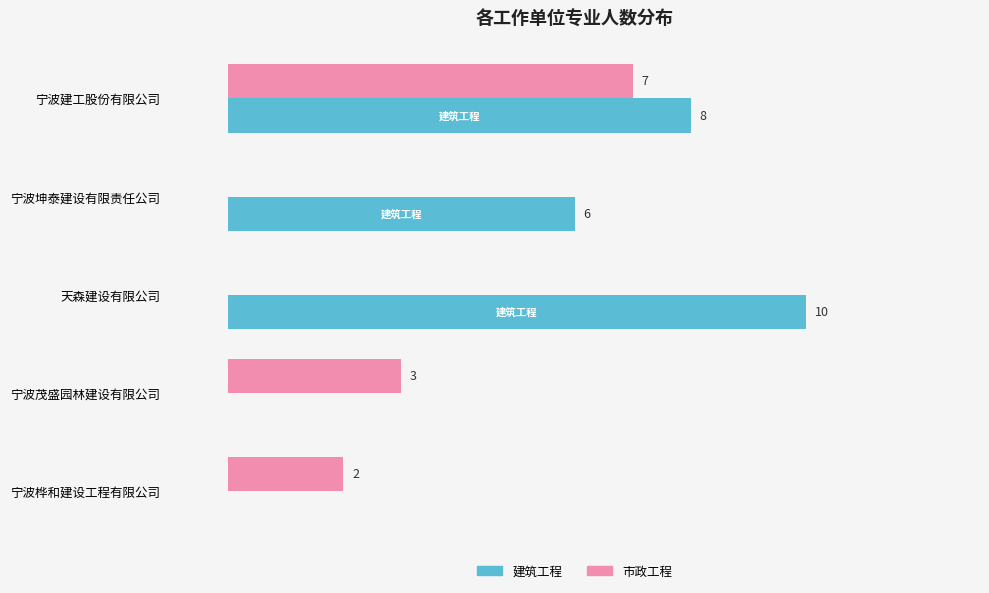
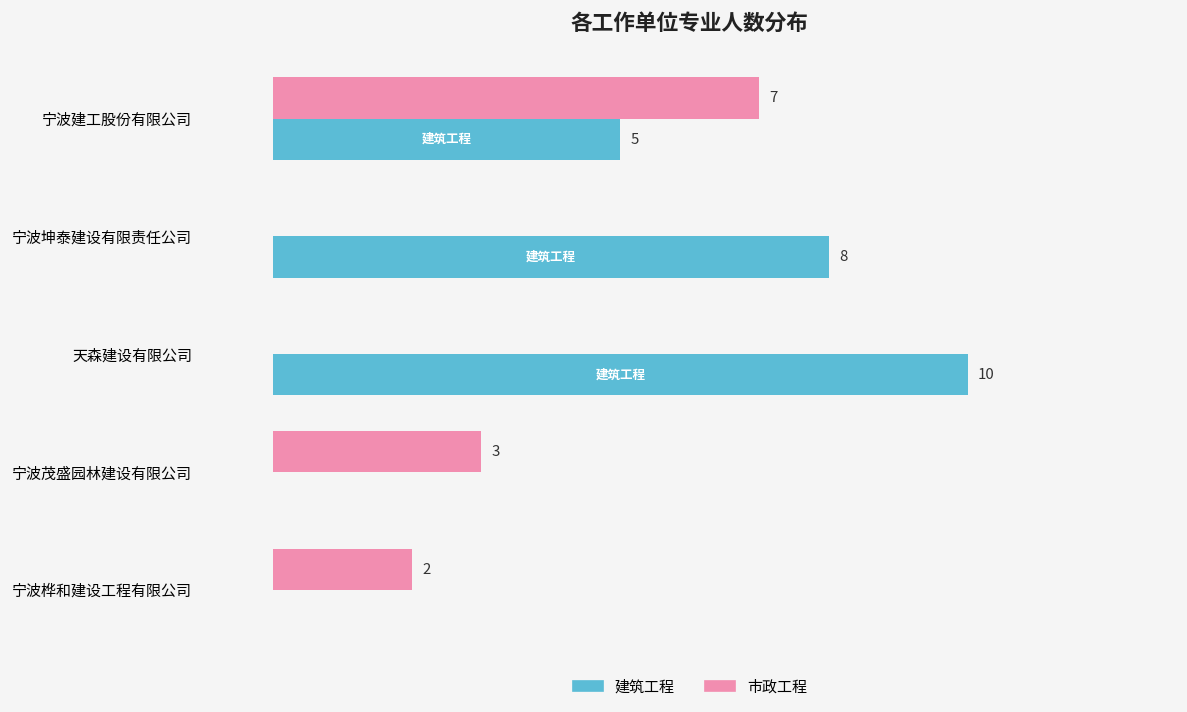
建筑工程, 宁波建工股份有限公司: 8 -> 5
建筑工程, 宁波坤泰建设有限责任公司: 6 -> 8
